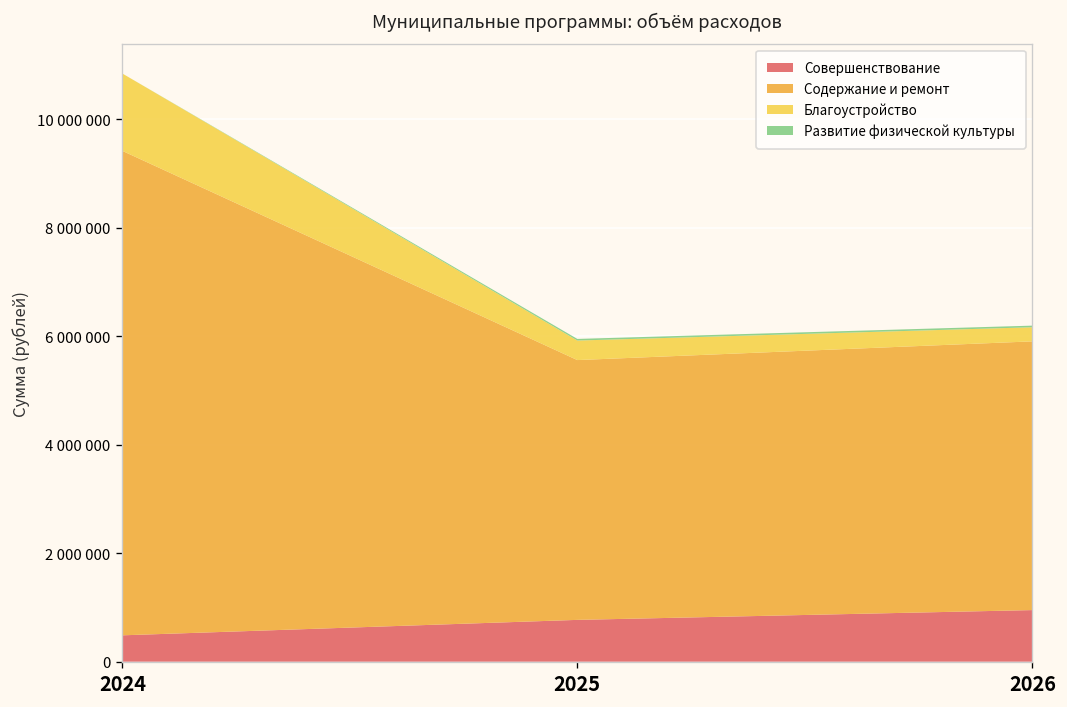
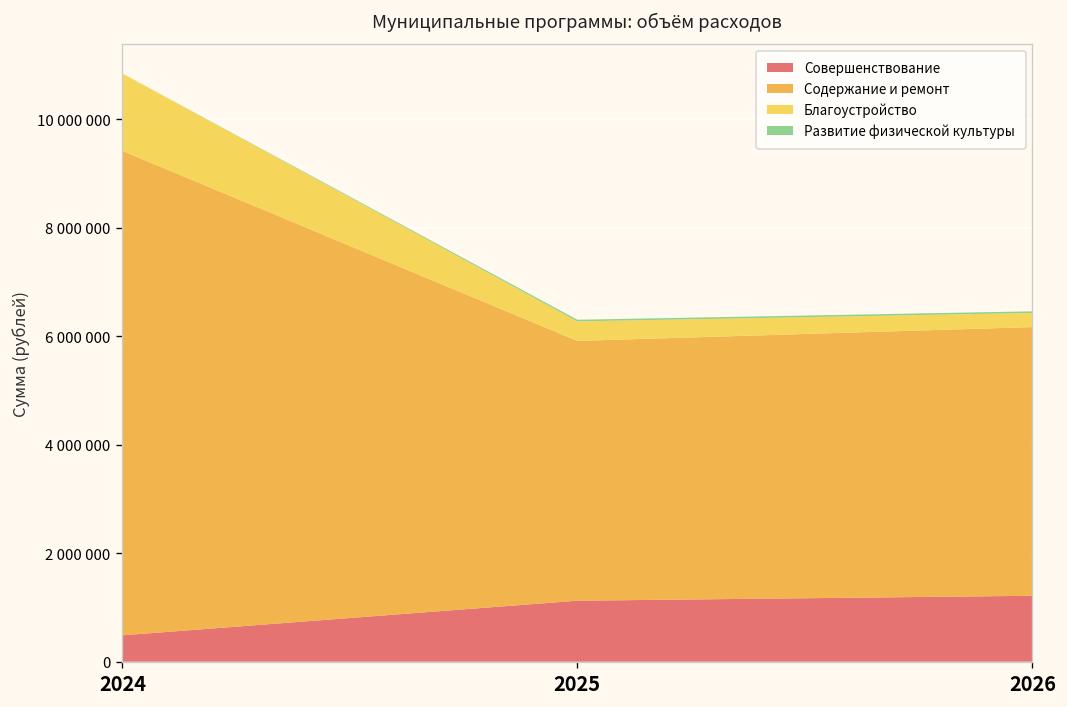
Совершенствование, 2025: 800000 -> 1100000
Совершенствование, 2026: 1000000 -> 1200000
